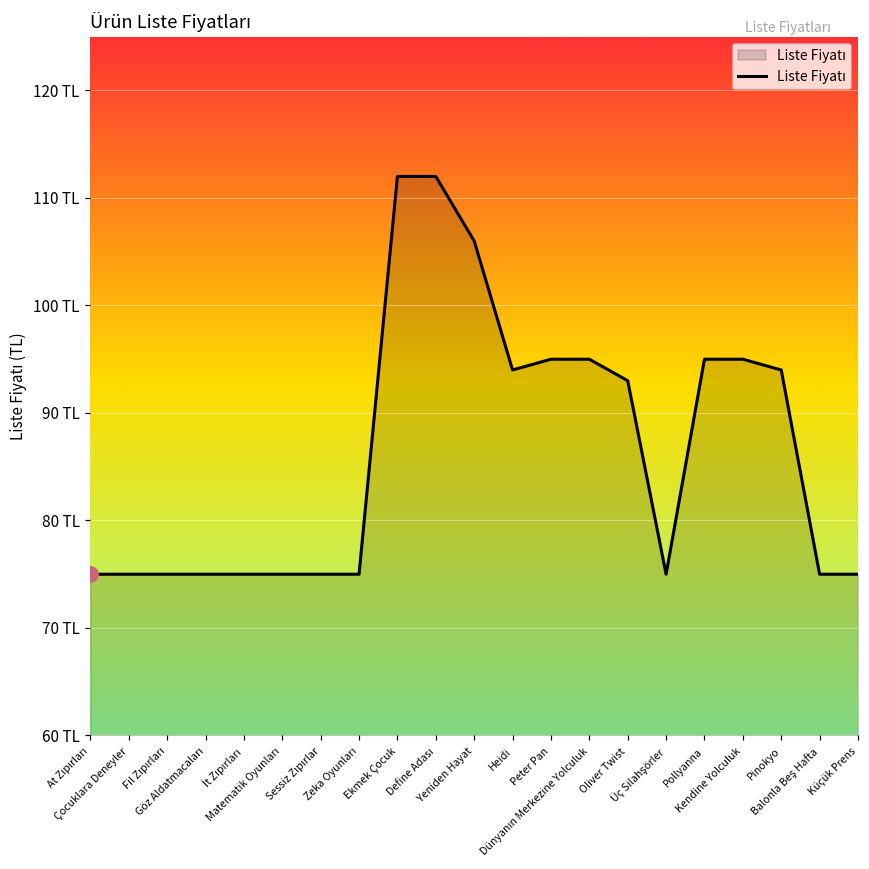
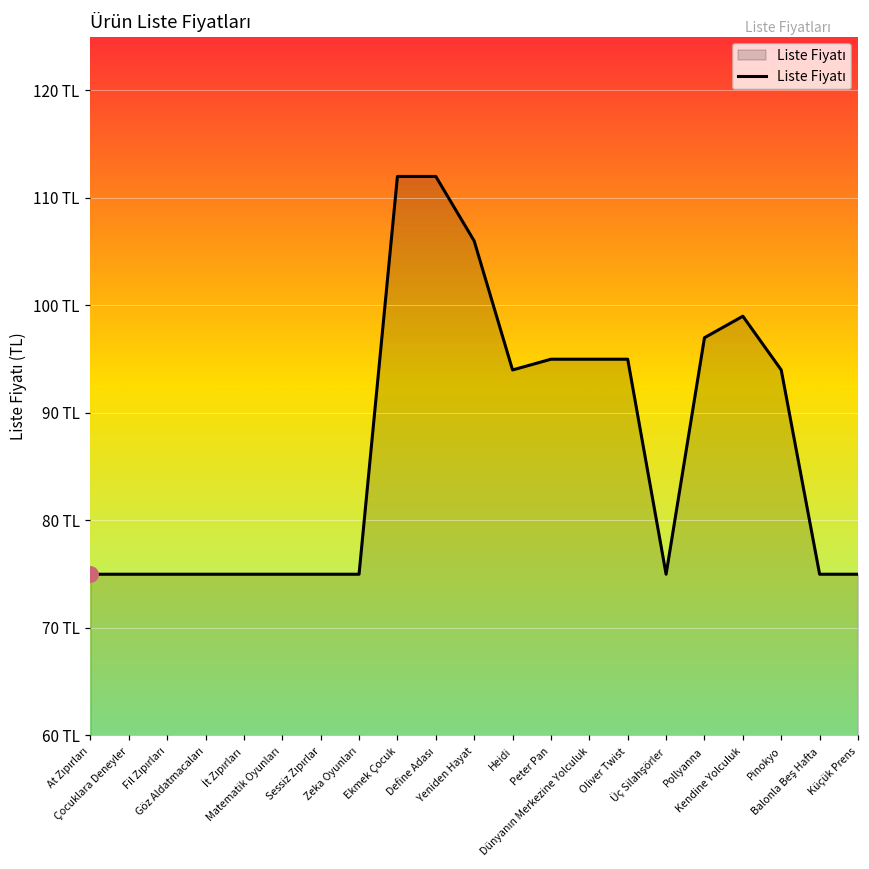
Liste Fiyatı, Oliver Twist: 93 TL -> 95 TL
Liste Fiyatı, Pollyanna: 95 TL -> 97 TL
Liste Fiyatı, Kendine Yolculuk: 95 TL -> 99 TL
